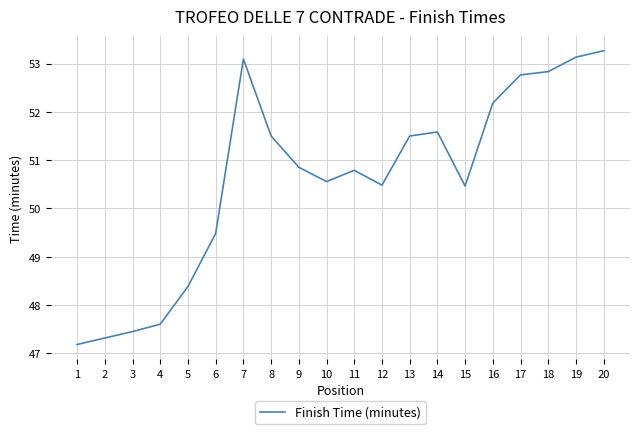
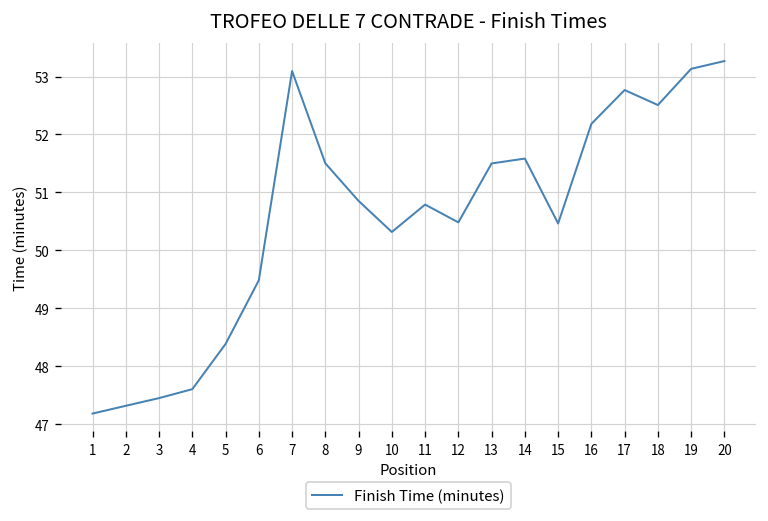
10: 50.6 -> 50.3
18: 52.8 -> 52.5
